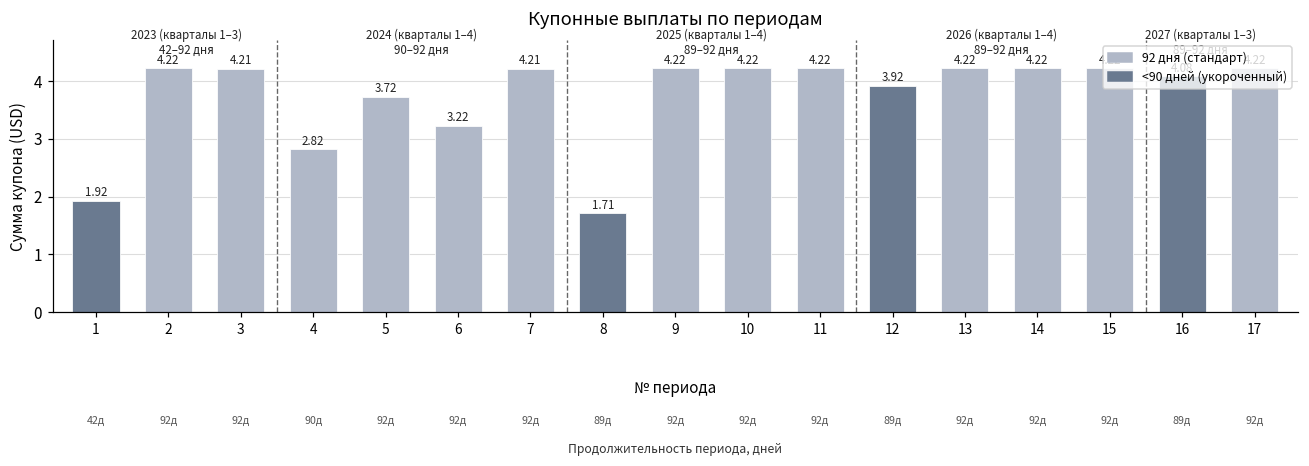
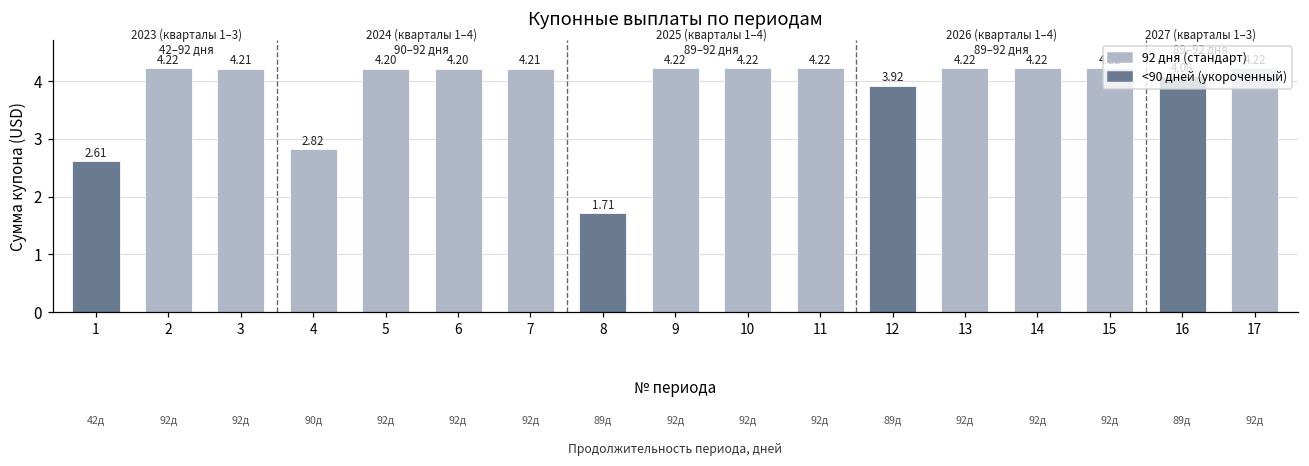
1: 1.92 -> 2.61
5: 3.72 -> 4.20
6: 3.22 -> 4.20
